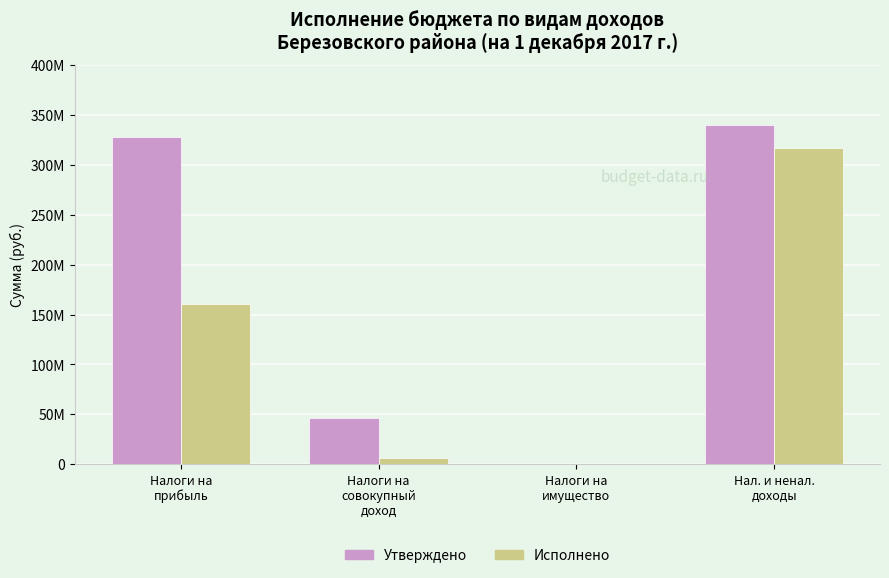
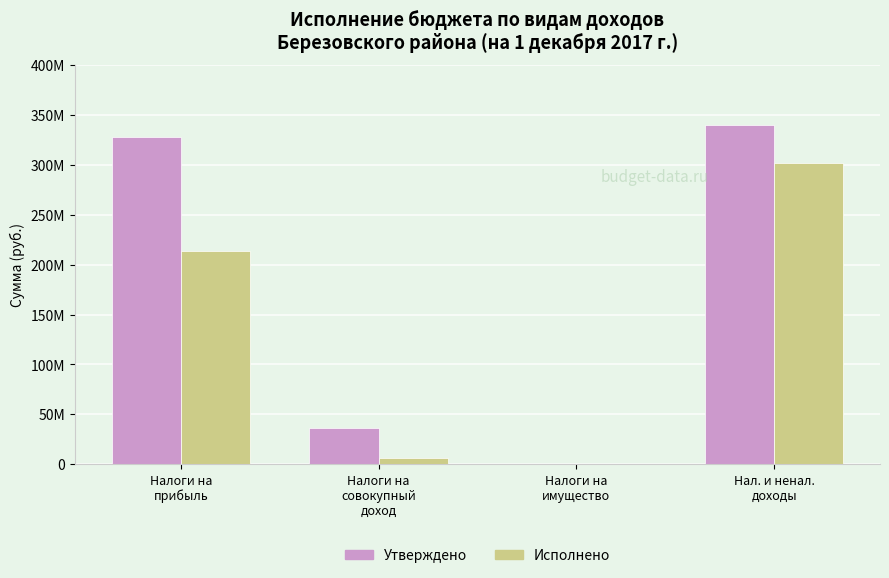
Исполнено, Налоги на прибыль: 160М -> 210М
Утверждено, Налоги на совокупный доход: 50М -> 40М
Исполнено, Нал. и ненал. доходы: 320М -> 300М
